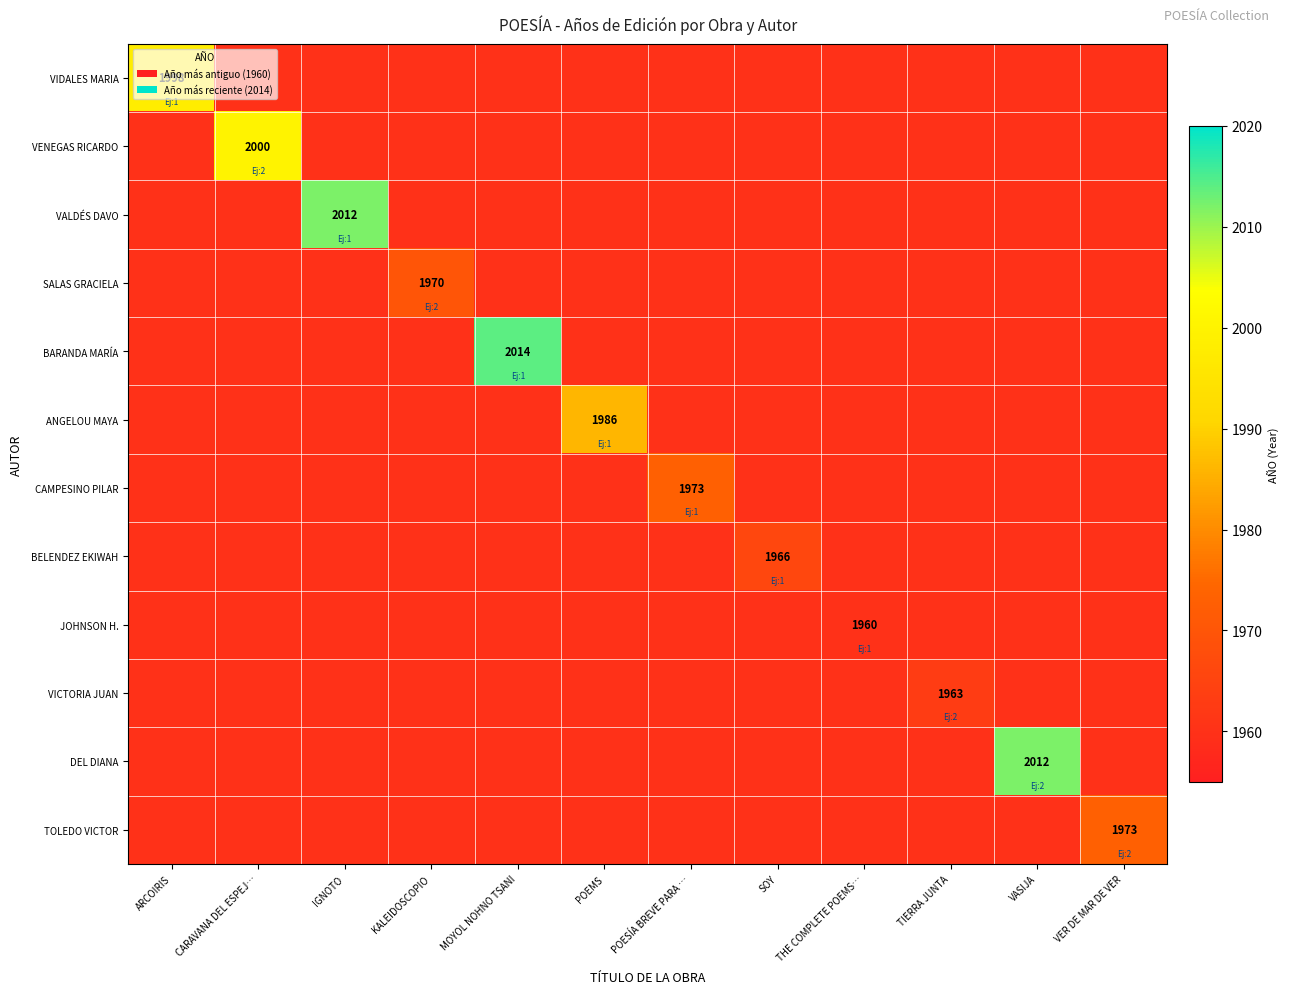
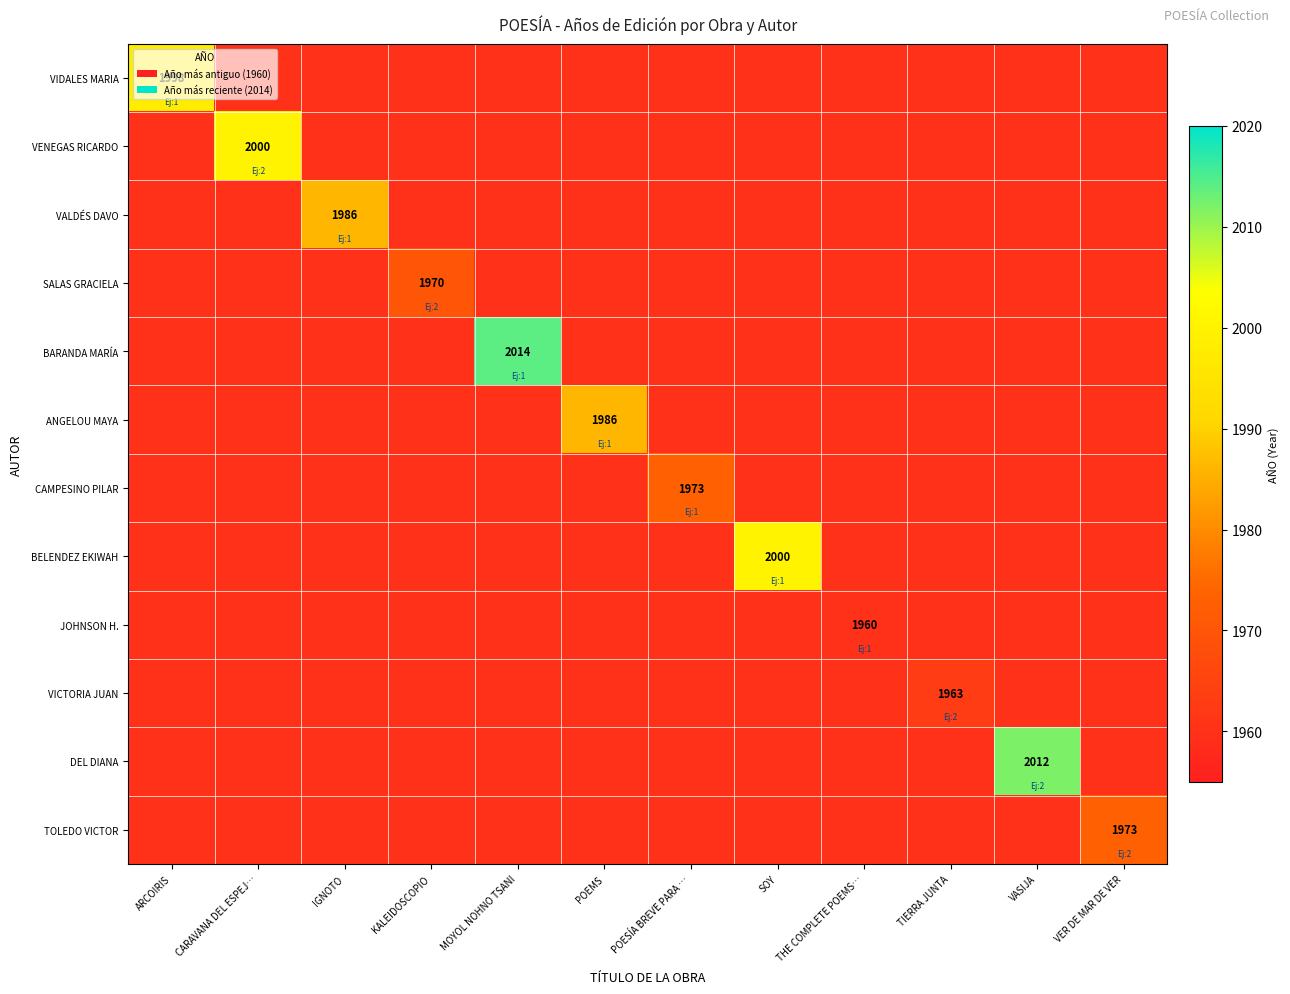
VALDÉS DAVO, IGNOTO: 2012 -> 1986
BELENDEZ EKIWAH, SOY: 1966 -> 2000
